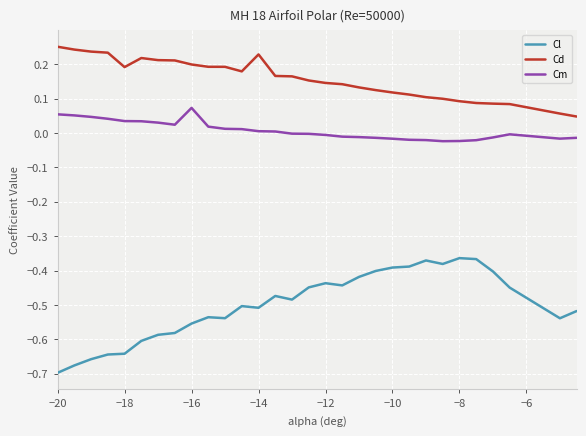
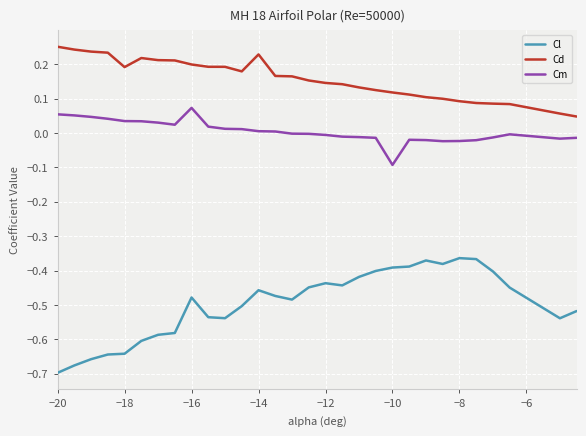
Cl, −16: -0.55 -> -0.48
Cl, −14: -0.51 -> -0.46
Cm, −10: -0.02 -> -0.09
